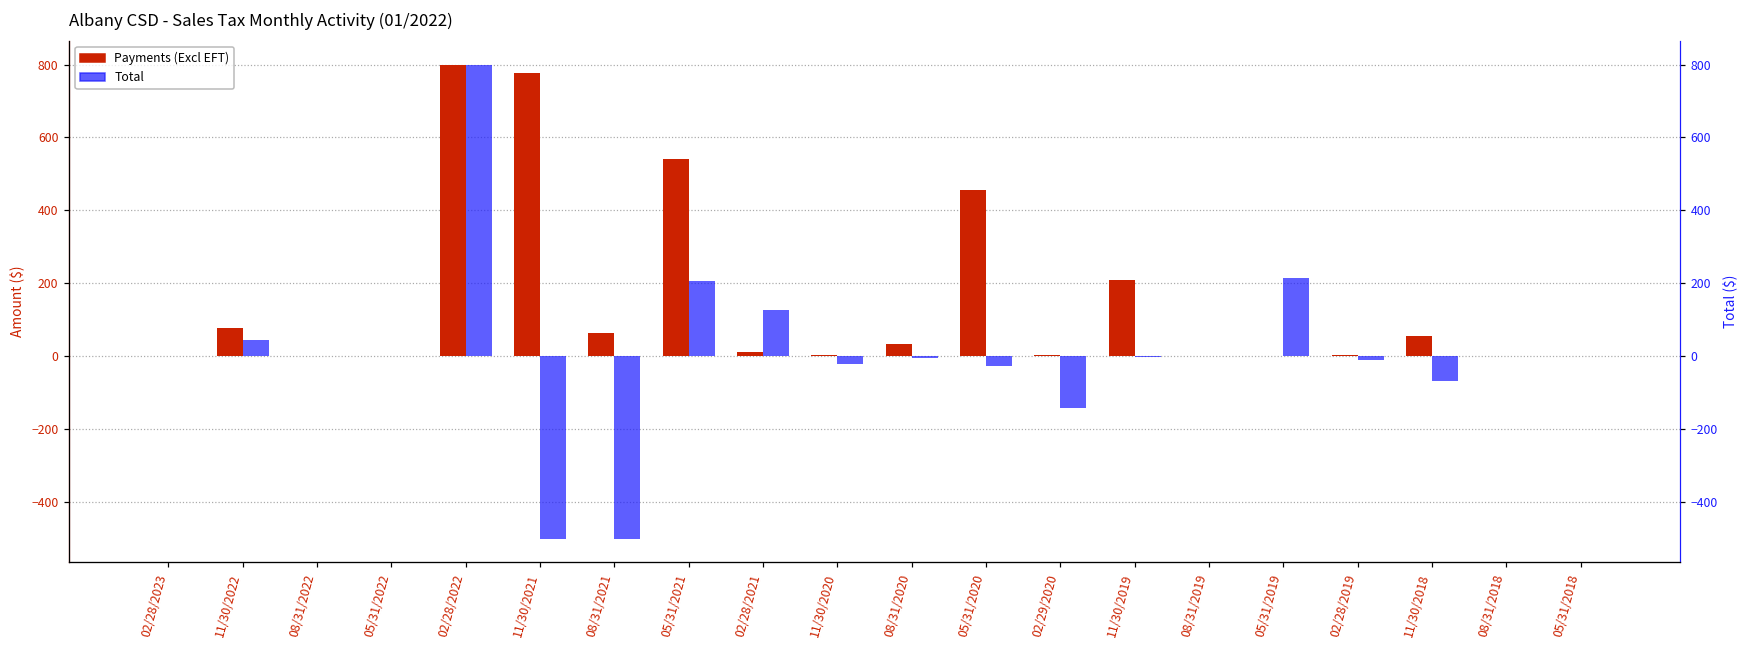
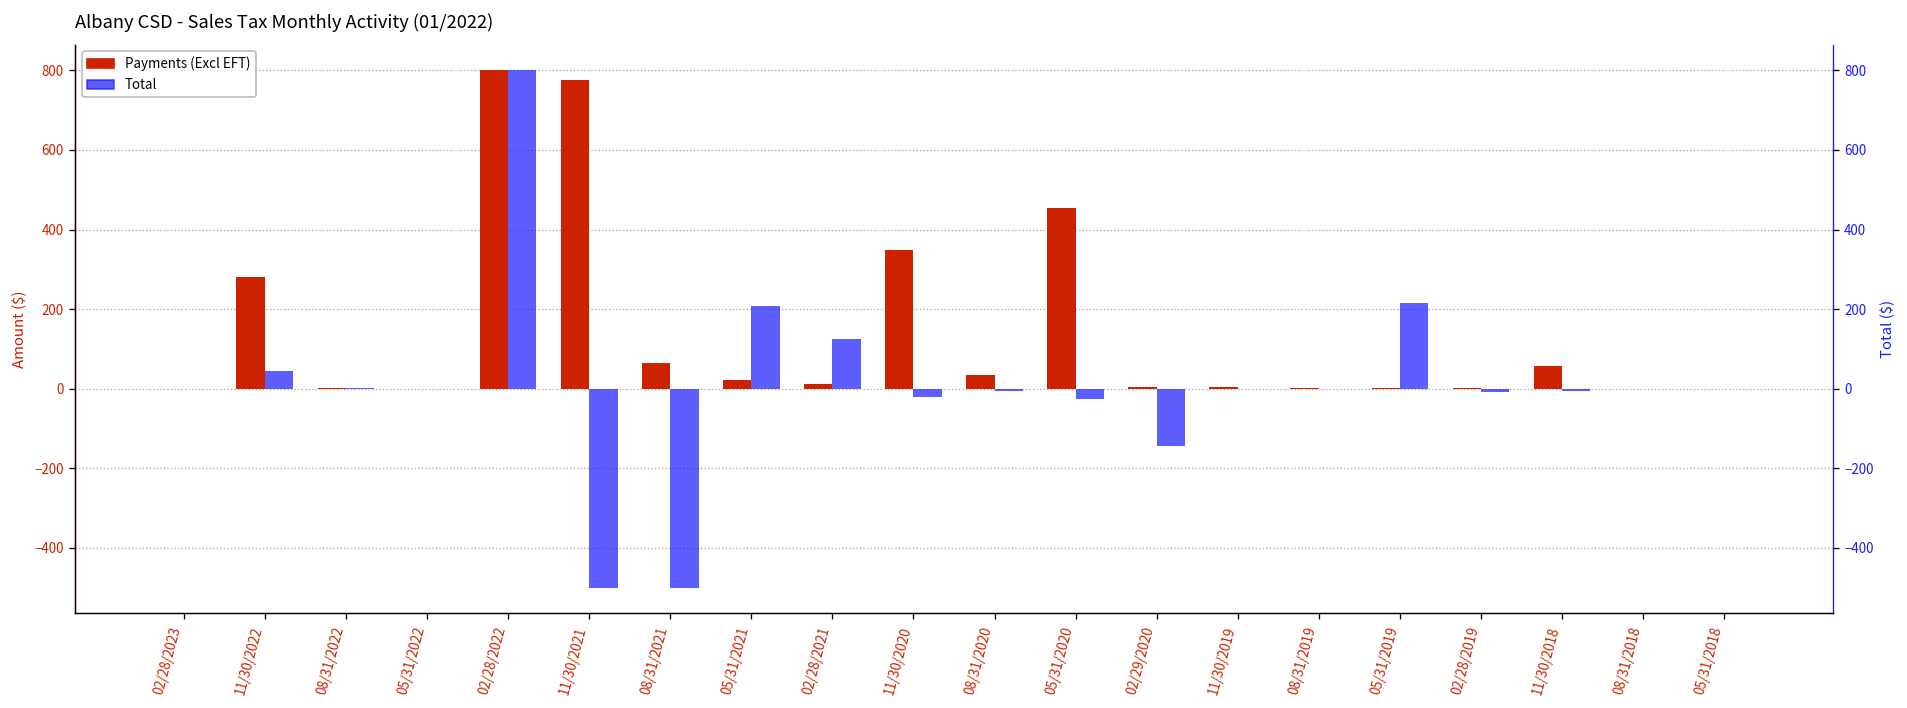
Payments (Excl EFT), 11/30/2022: 80 -> 280
Payments (Excl EFT), 05/31/2021: 540 -> 20
Payments (Excl EFT), 11/30/2020: 0 -> 350
Payments (Excl EFT), 11/30/2019: 210 -> 0
Total, 11/30/2018: -70 -> 0
